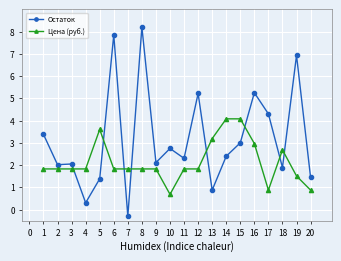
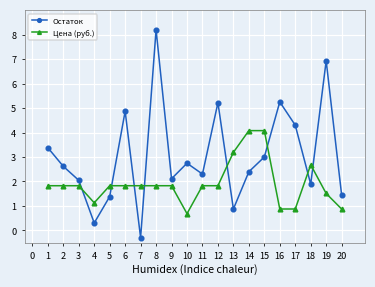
Остаток, 2: 2.0 -> 2.6
Цена (руб.), 4: 1.8 -> 1.1
Цена (руб.), 5: 3.6 -> 1.8
Остаток, 6: 7.9 -> 4.9
Цена (руб.), 16: 3.0 -> 0.9
